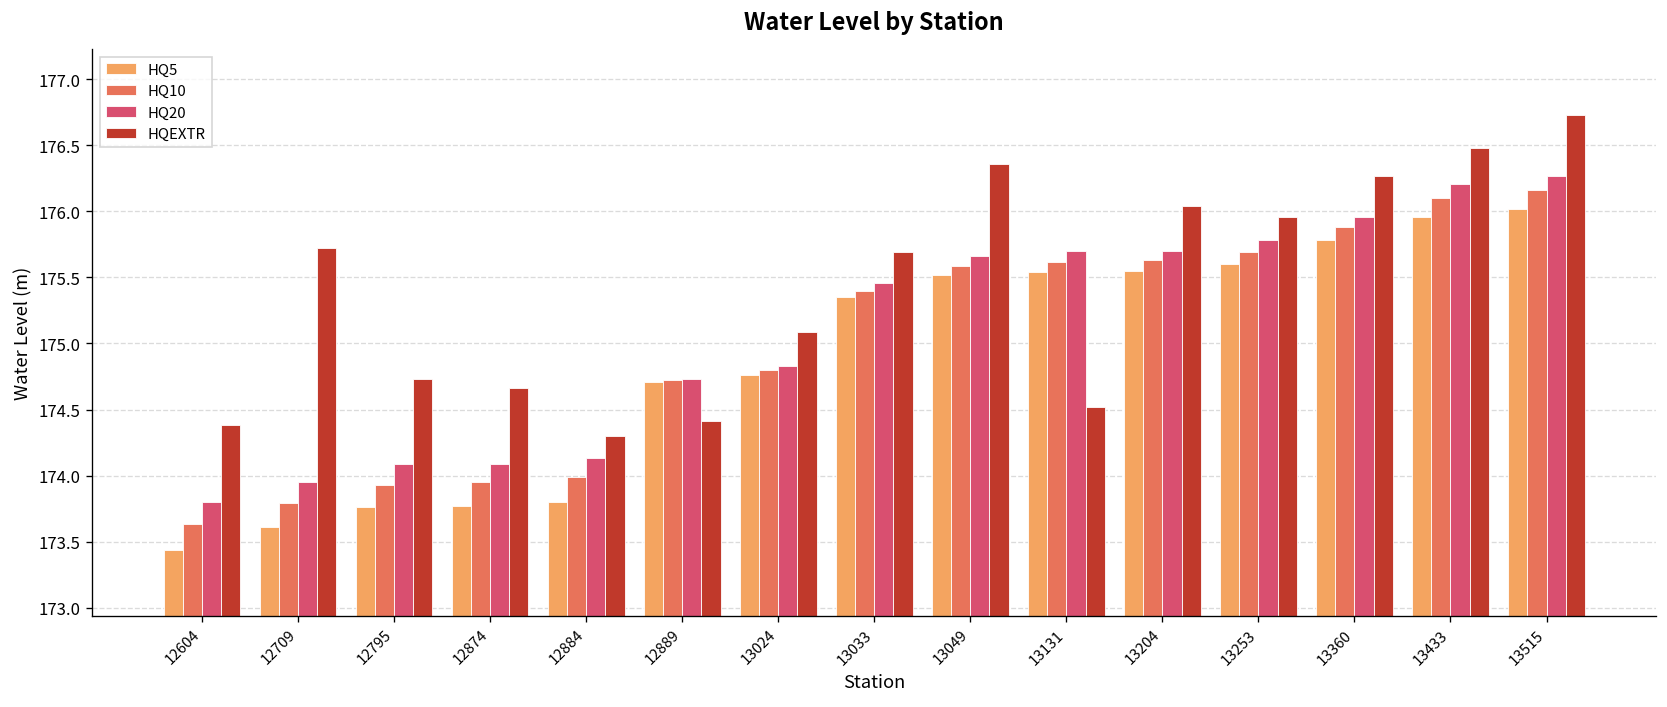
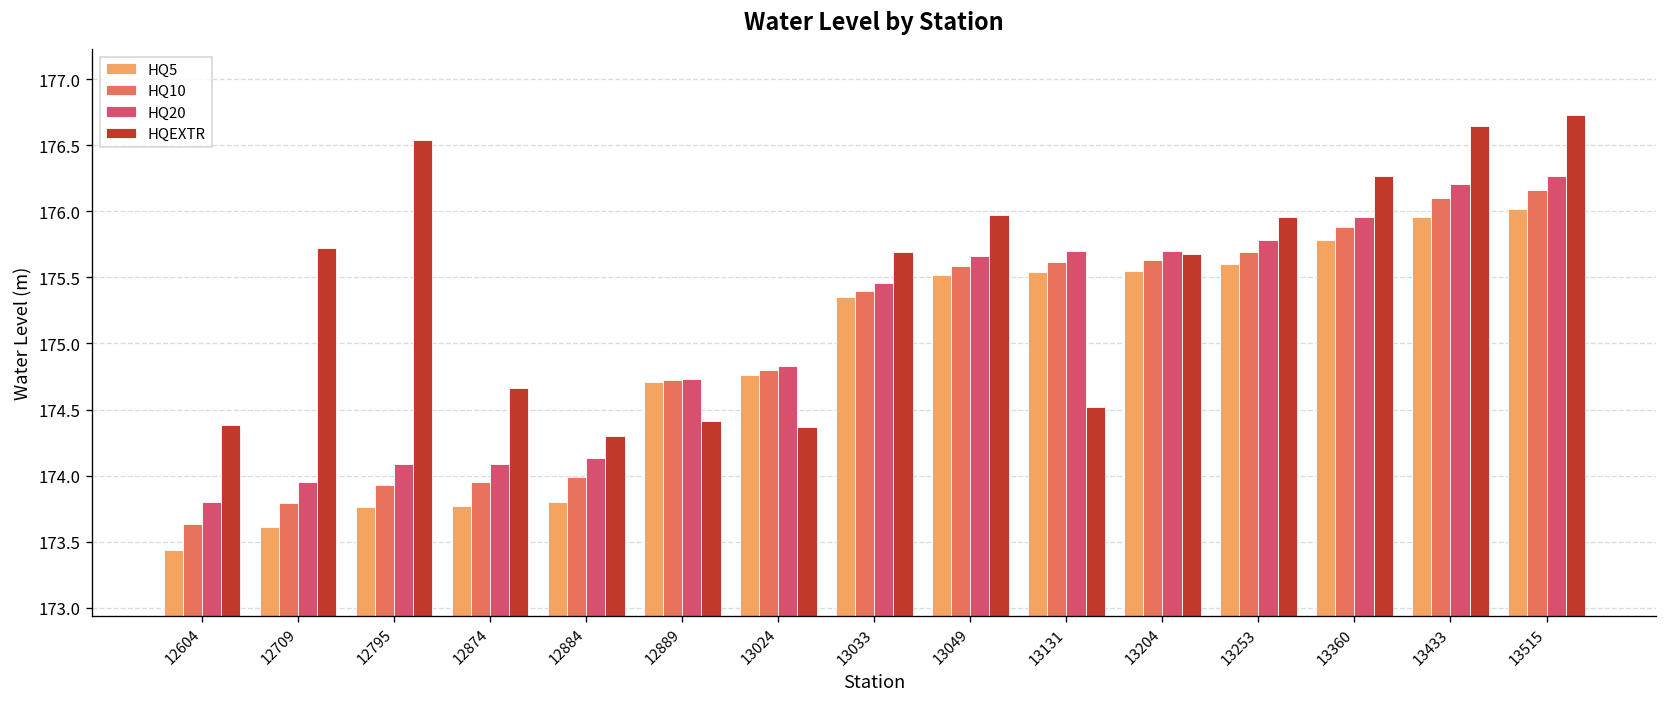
HQEXTR, 12795: 174.73 -> 176.54
HQEXTR, 13024: 175.09 -> 174.37
HQEXTR, 13049: 176.36 -> 175.97
HQEXTR, 13204: 176.04 -> 175.68
HQEXTR, 13433: 176.48 -> 176.65
